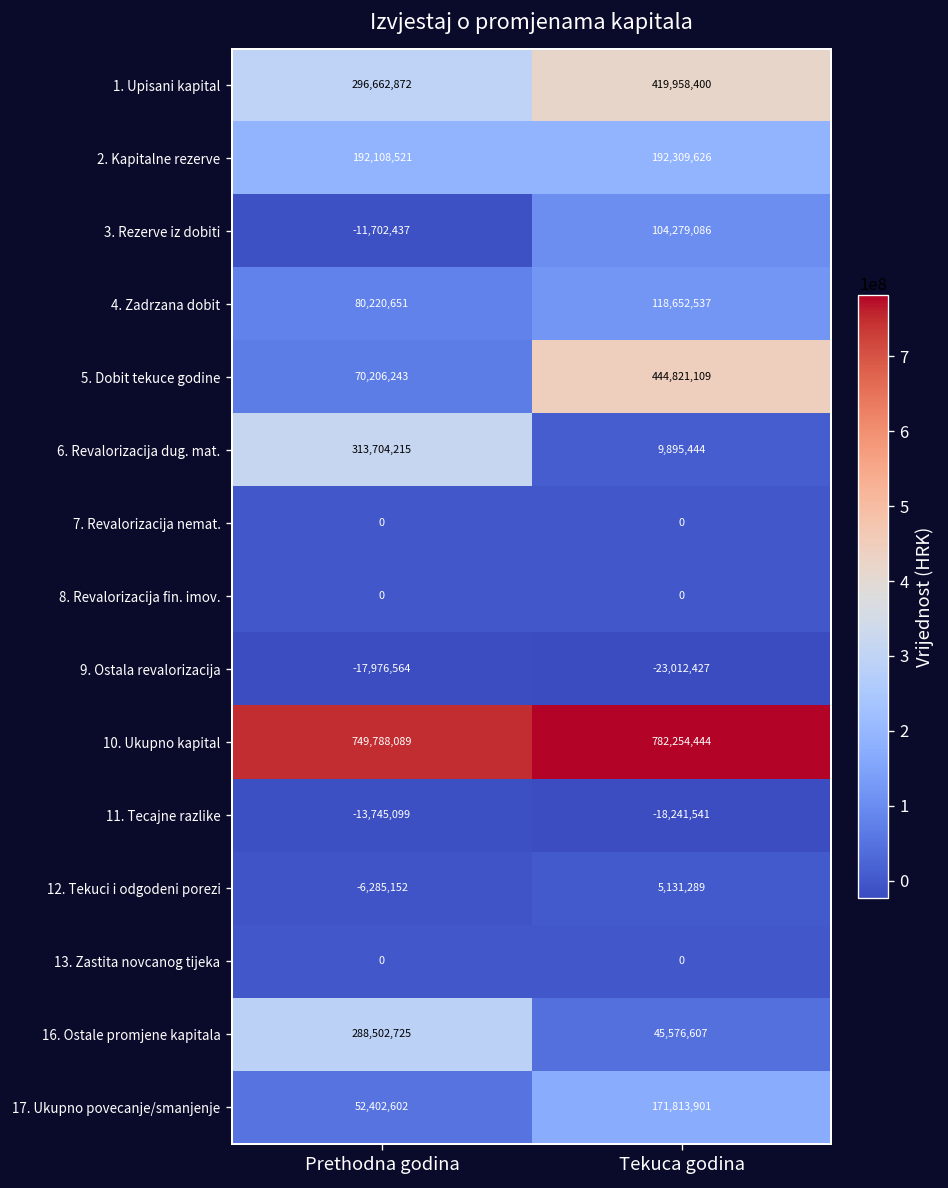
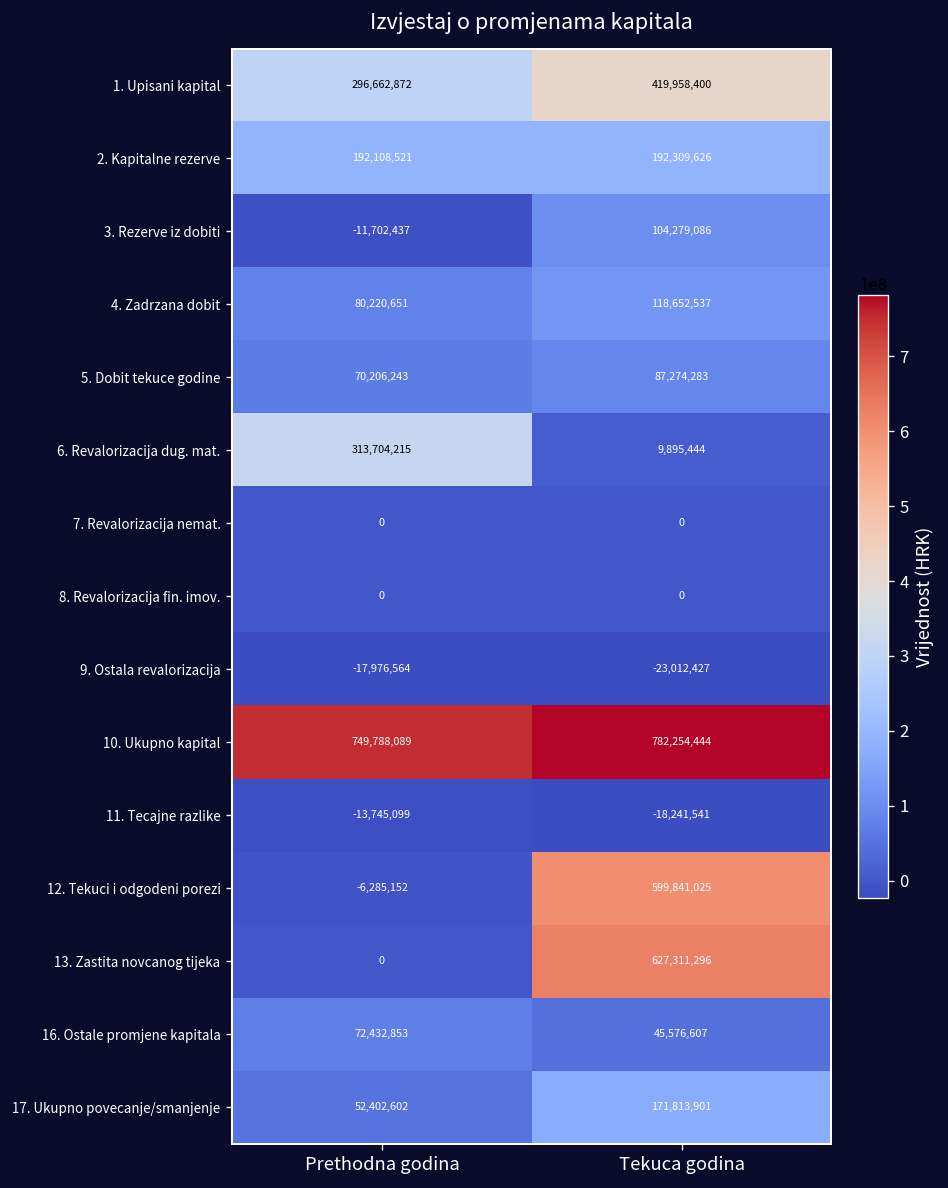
5. Dobit tekuce godine, Tekuca godina: 444,821,109 -> 87,274,283
12. Tekuci i odgodeni porezi, Tekuca godina: 5,131,289 -> 599,841,025
13. Zastita novcanog tijeka, Tekuca godina: 0 -> 627,311,296
16. Ostale promjene kapitala, Prethodna godina: 288,502,725 -> 72,432,853
